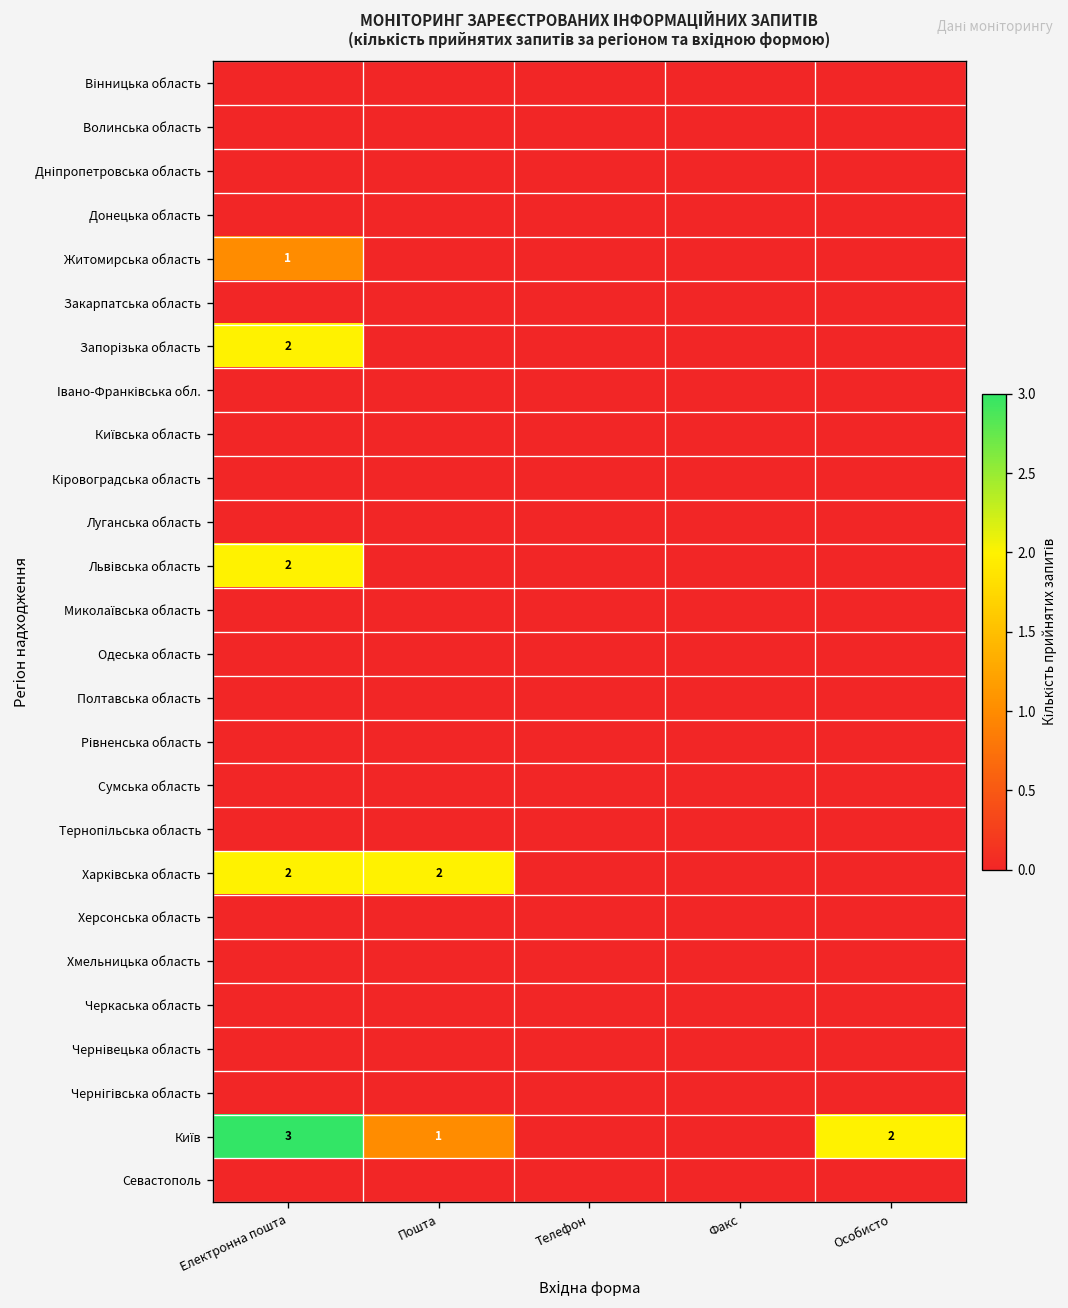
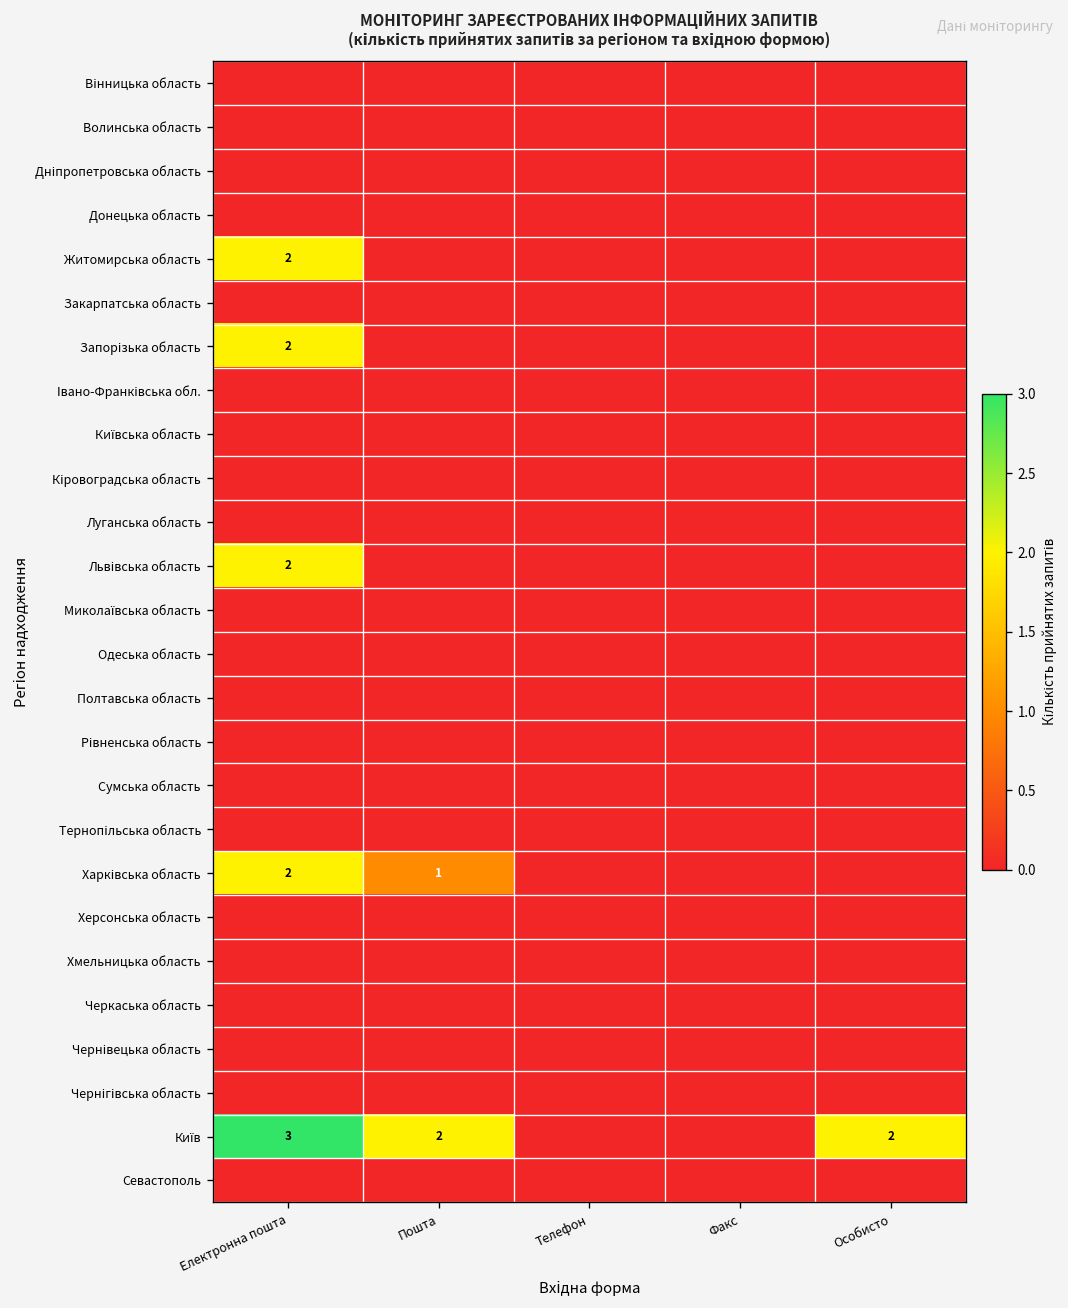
Житомирська область, Електронна пошта: 1 -> 2
Харківська область, Пошта: 2 -> 1
Київ, Пошта: 1 -> 2
